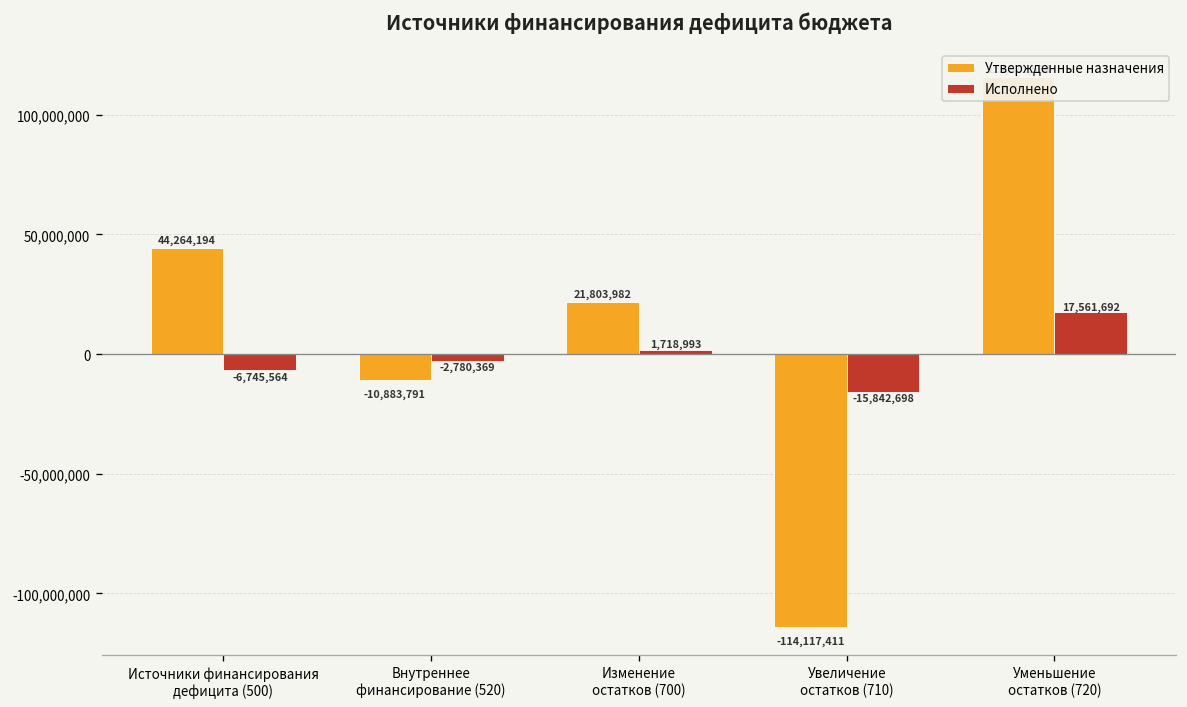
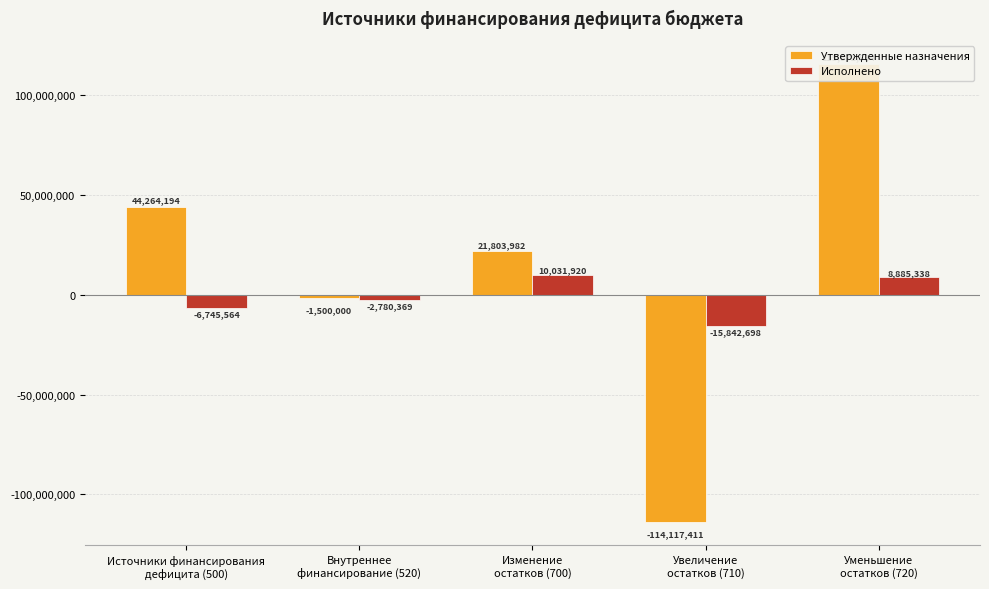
Утвержденные назначения, Внутреннее финансирование (520): -10,883,791 -> -1,500,000
Исполнено, Изменение остатков (700): 1,718,993 -> 10,031,920
Исполнено, Уменьшение остатков (720): 17,561,692 -> 8,885,338
